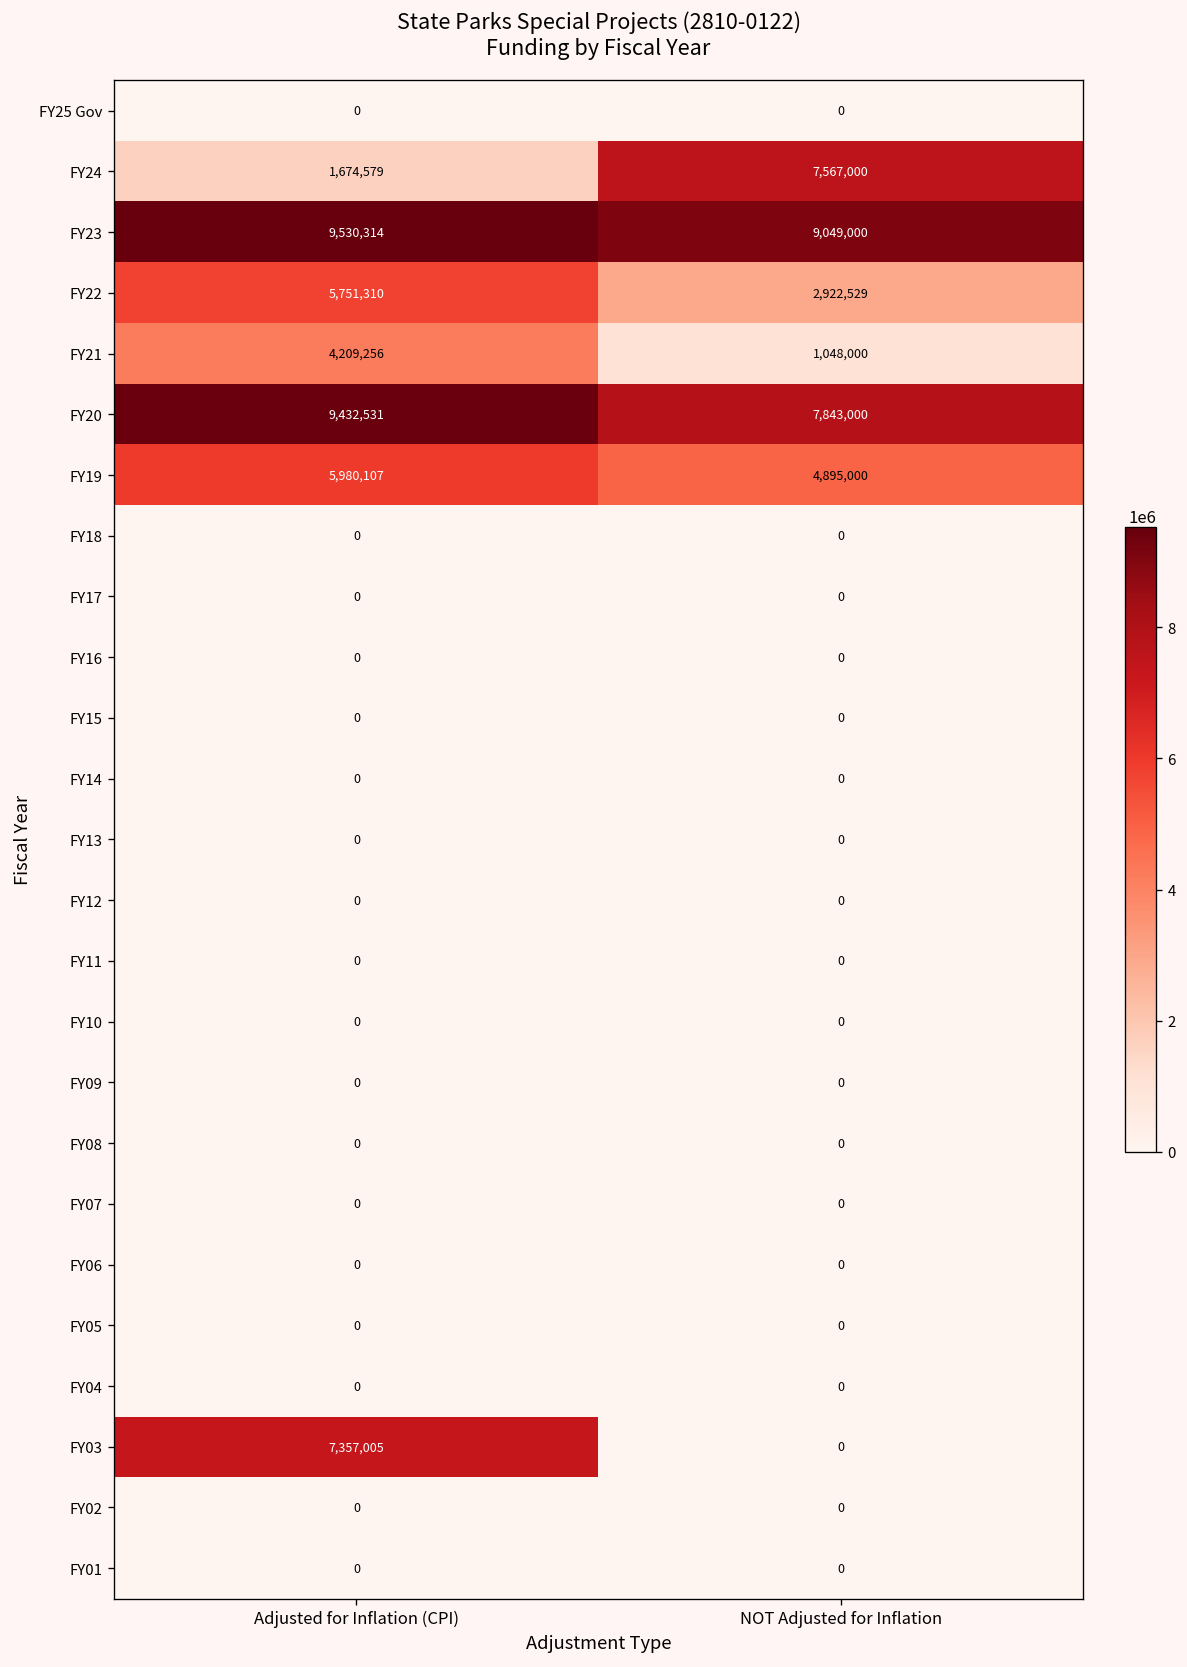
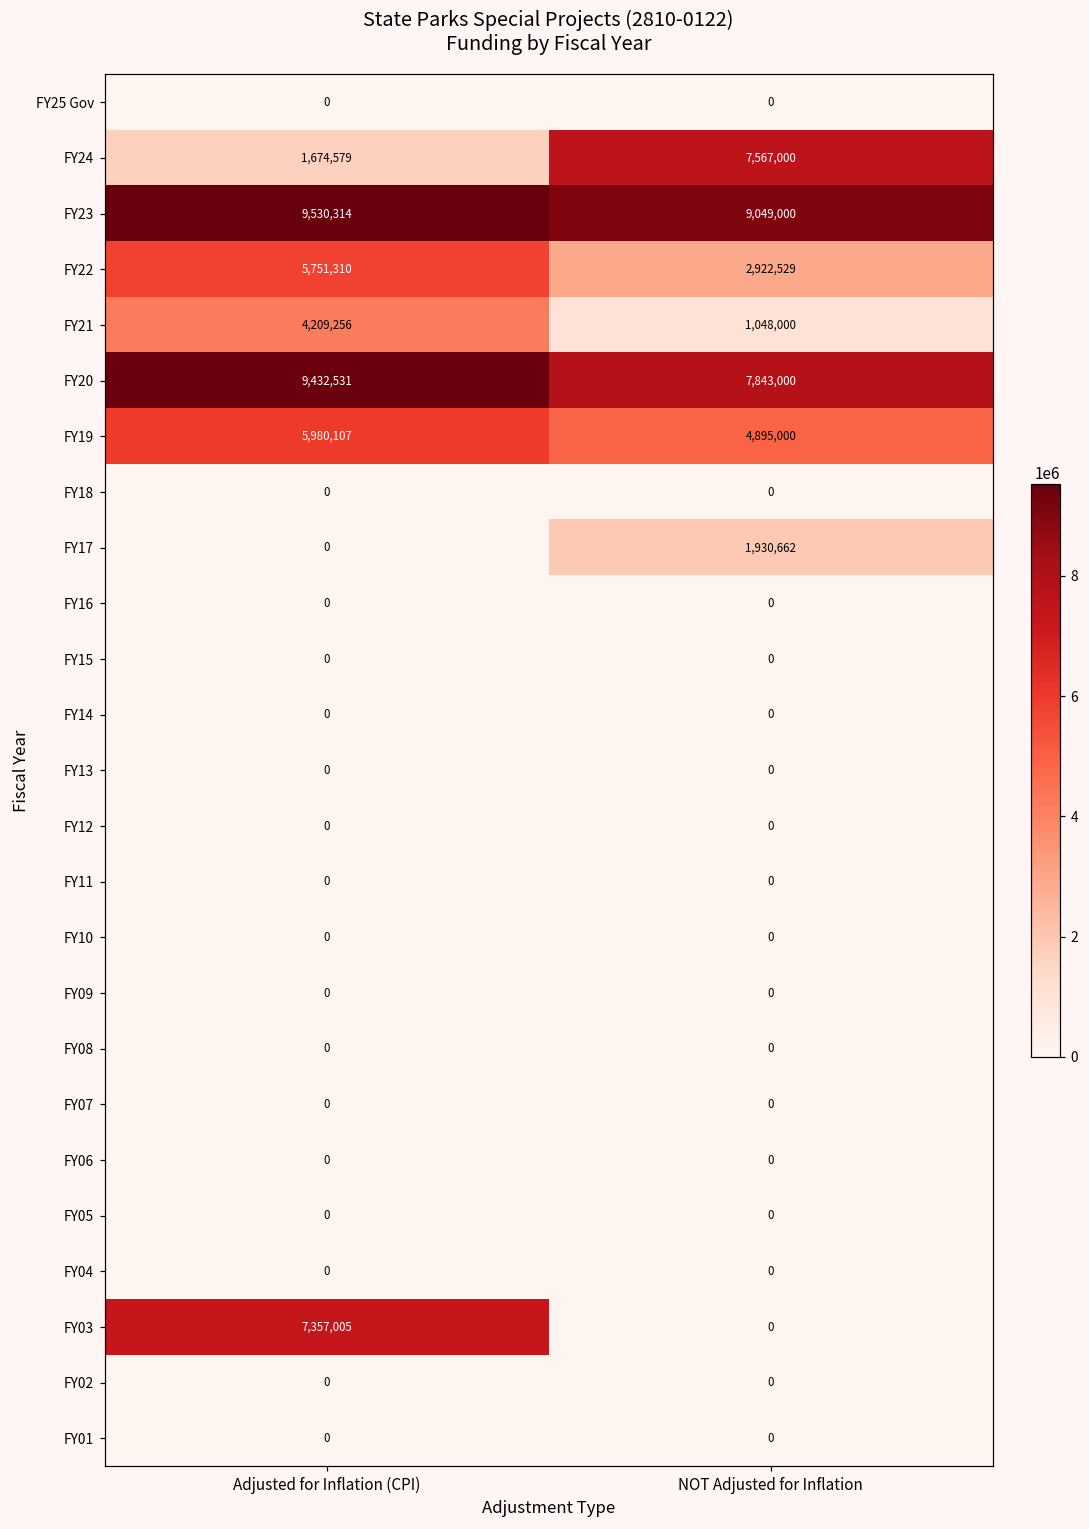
FY17, NOT Adjusted for Inflation: 0 -> 1,930,662
